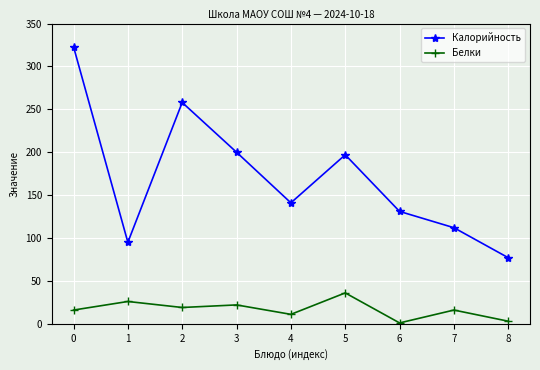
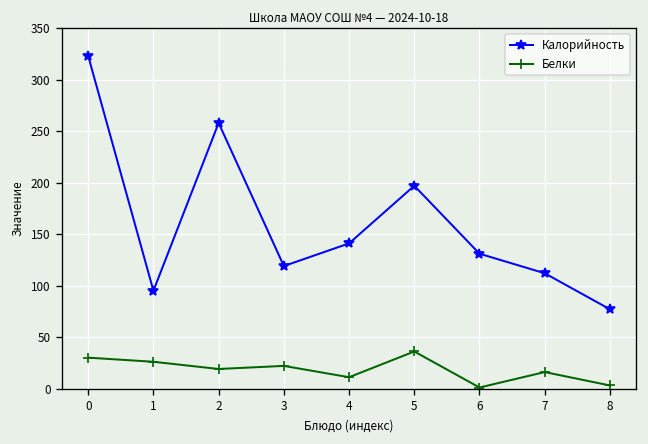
Белки, 0: 20 -> 30
Калорийность, 3: 200 -> 120
